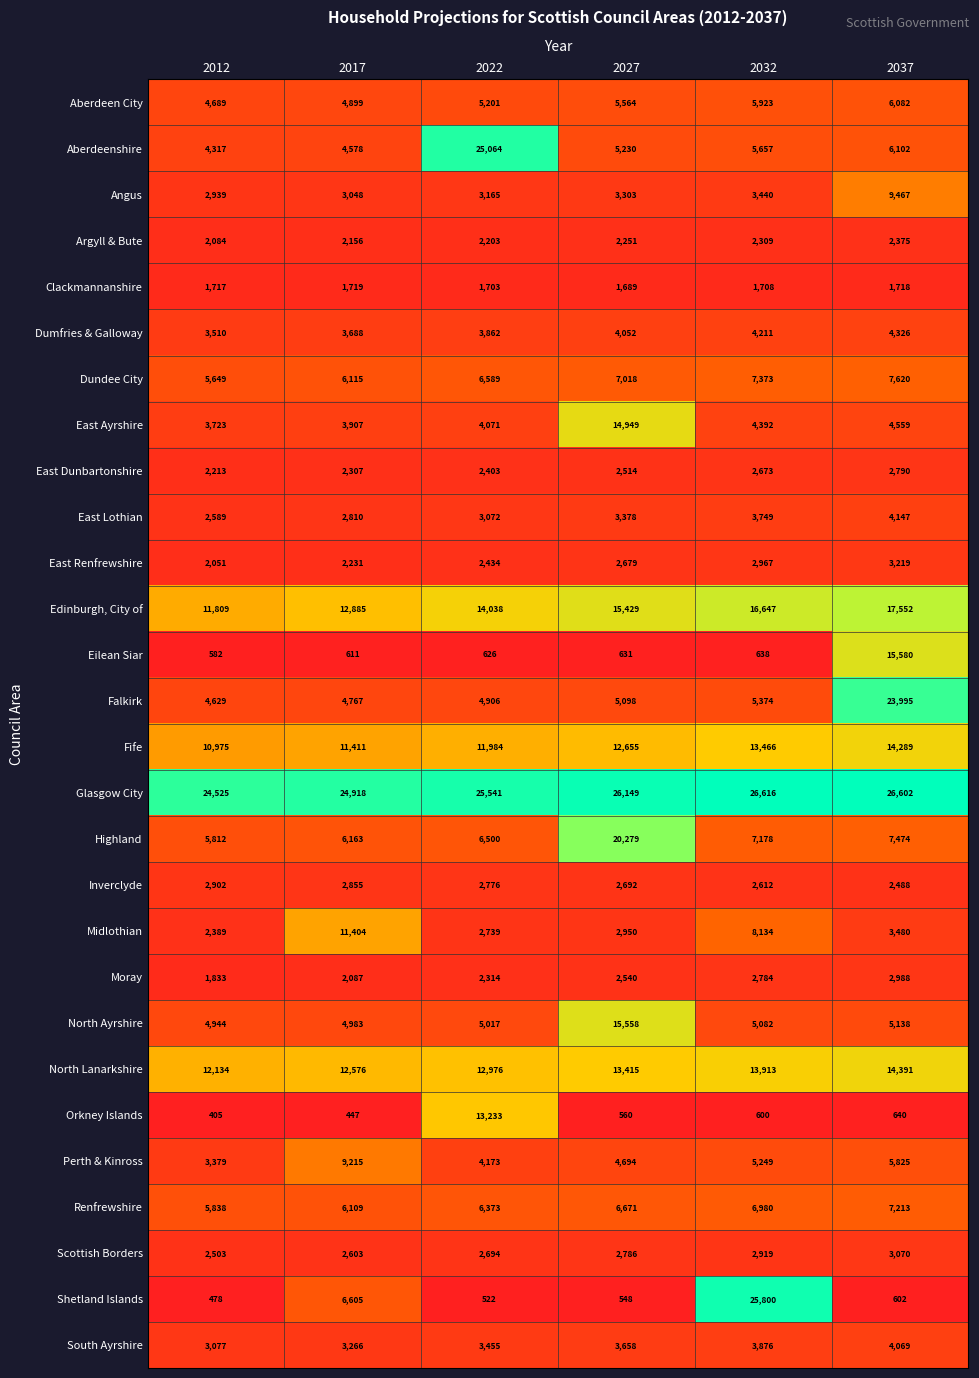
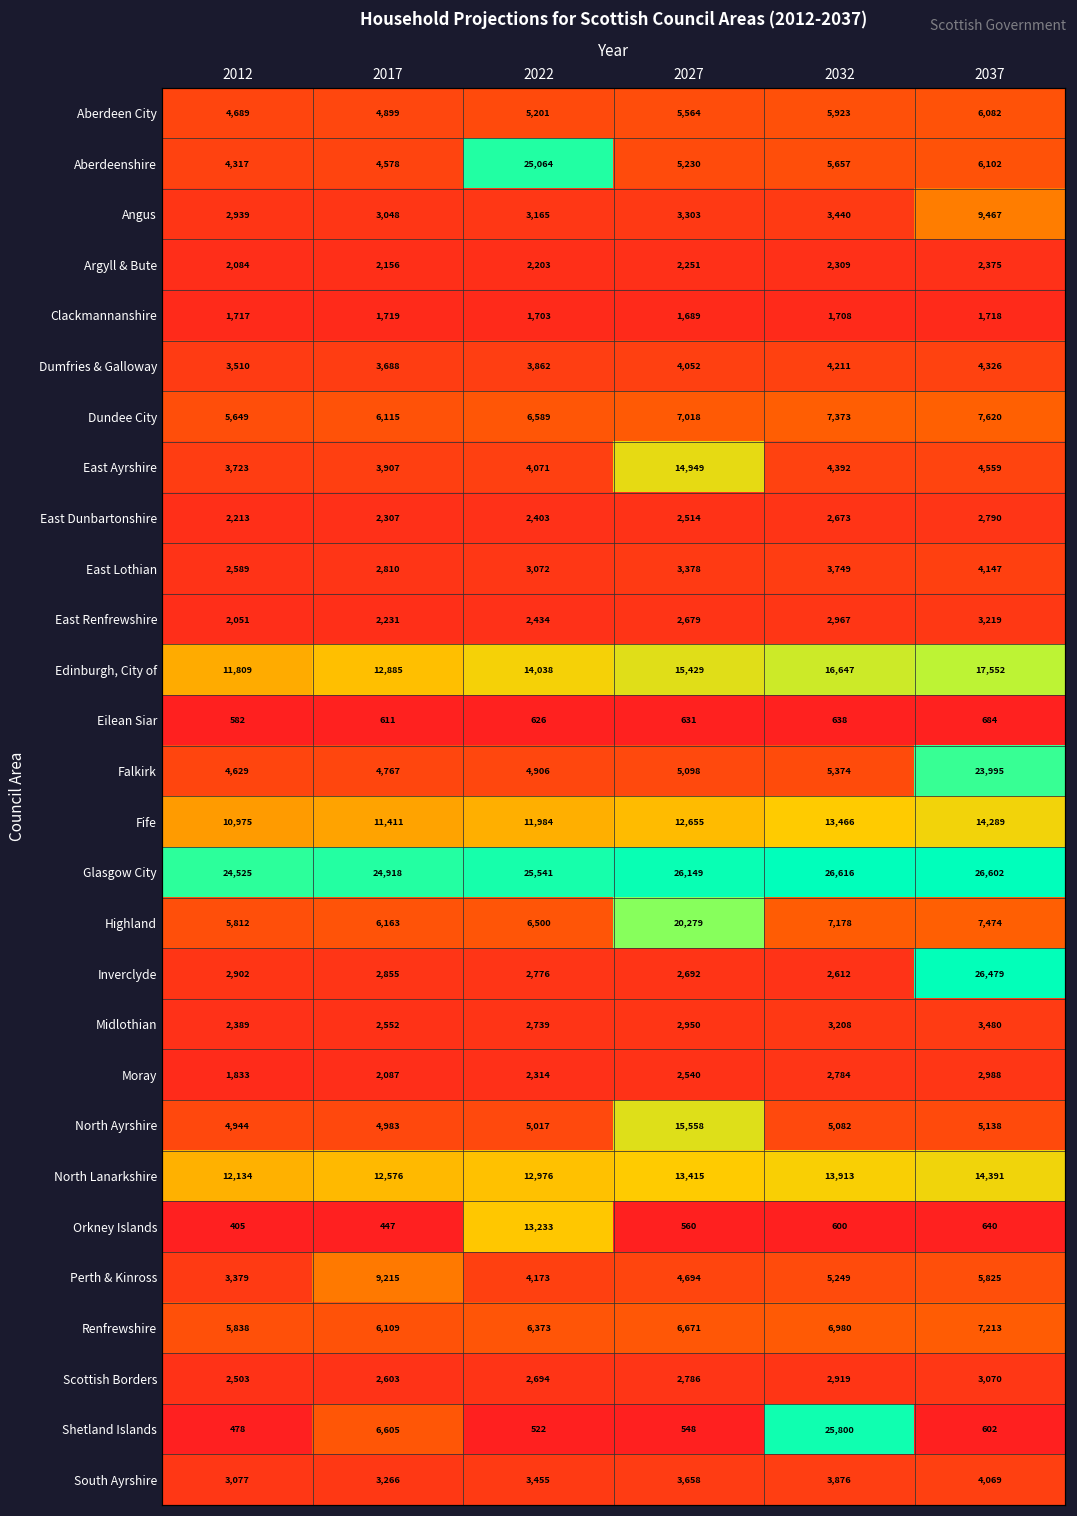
Eilean Siar, 2037: 15,580 -> 684
Inverclyde, 2037: 2,488 -> 26,479
Midlothian, 2017: 11,404 -> 2,552
Midlothian, 2032: 8,134 -> 3,208
